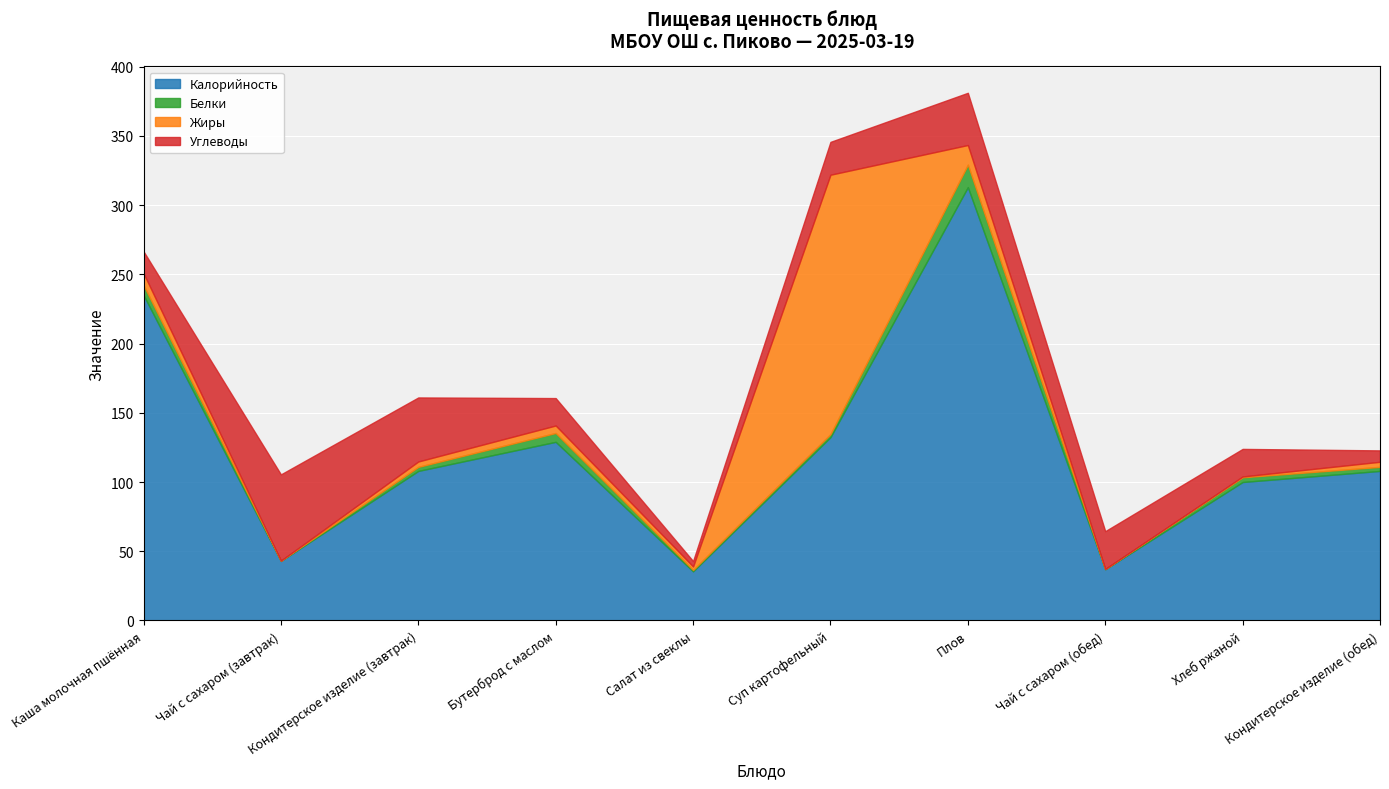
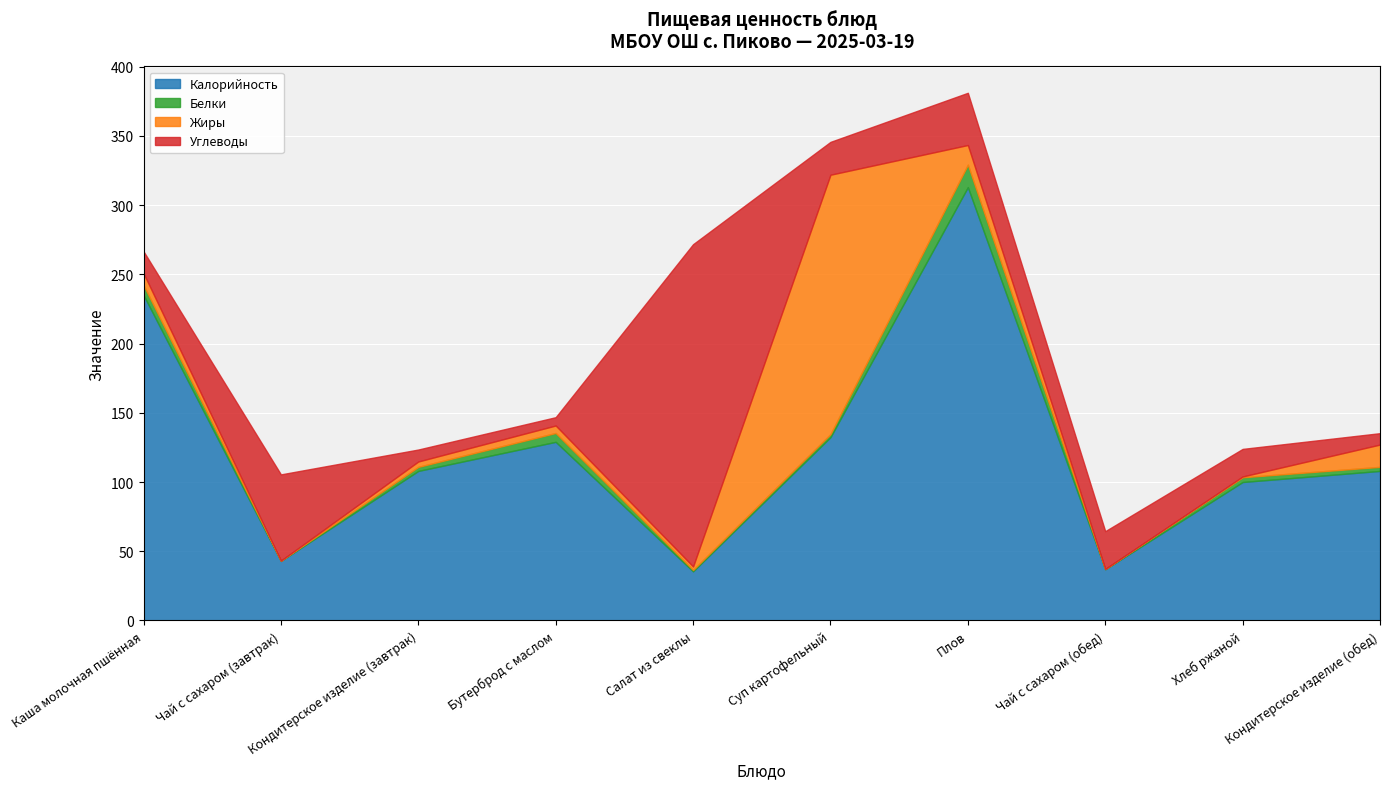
Углеводы, Кондитерское изделие (завтрак): 46 -> 9
Углеводы, Бутерброд с маслом: 20 -> 6
Углеводы, Салат из свеклы: 4 -> 233
Жиры, Кондитерское изделие (обед): 4 -> 16
